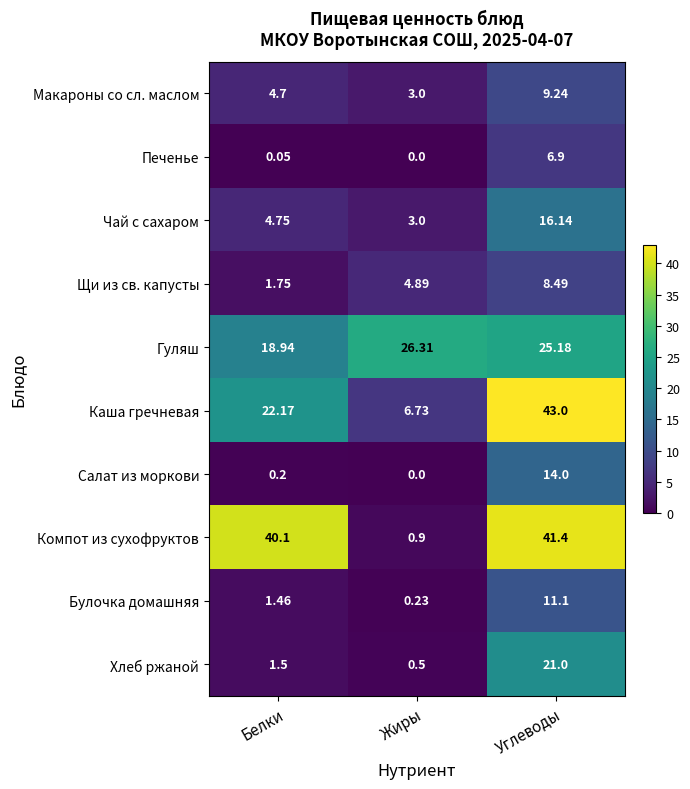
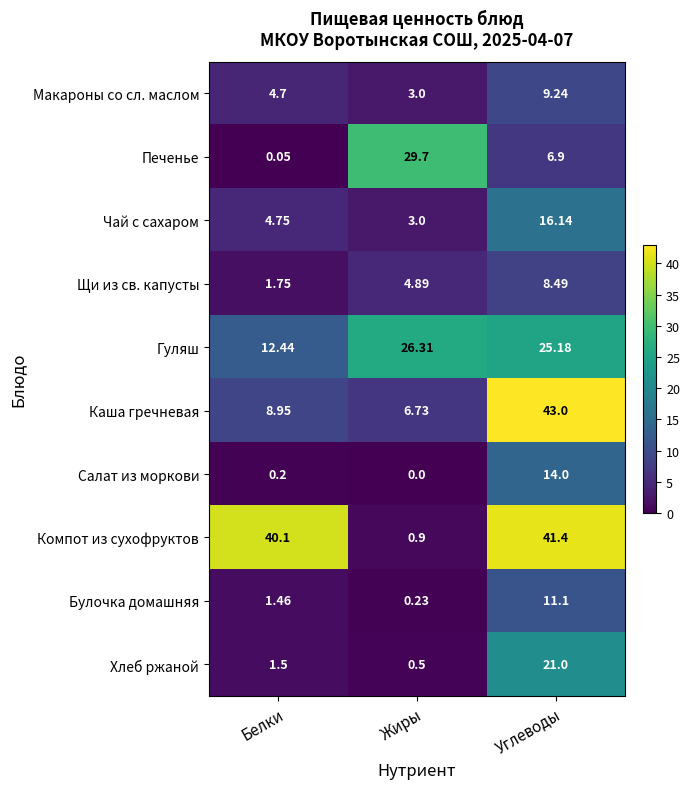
Печенье, Жиры: 0.0 -> 29.7
Гуляш, Белки: 18.94 -> 12.44
Каша гречневая, Белки: 22.17 -> 8.95
